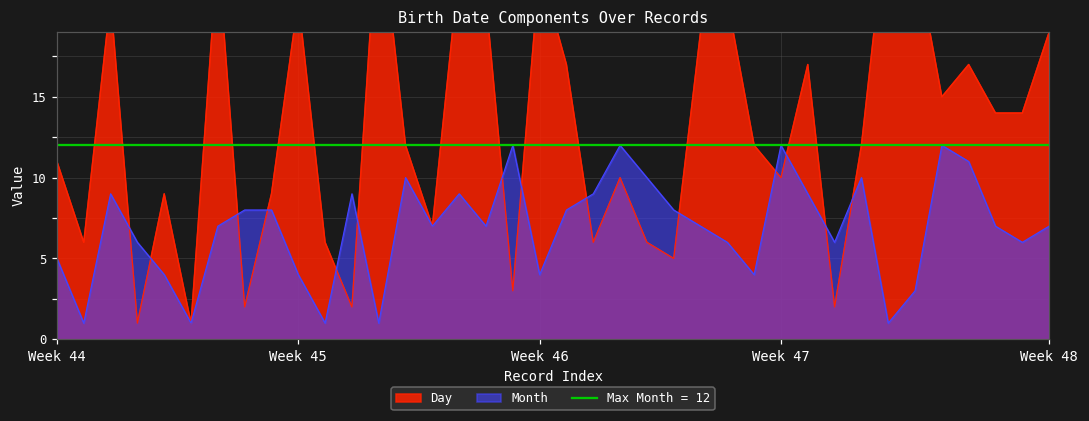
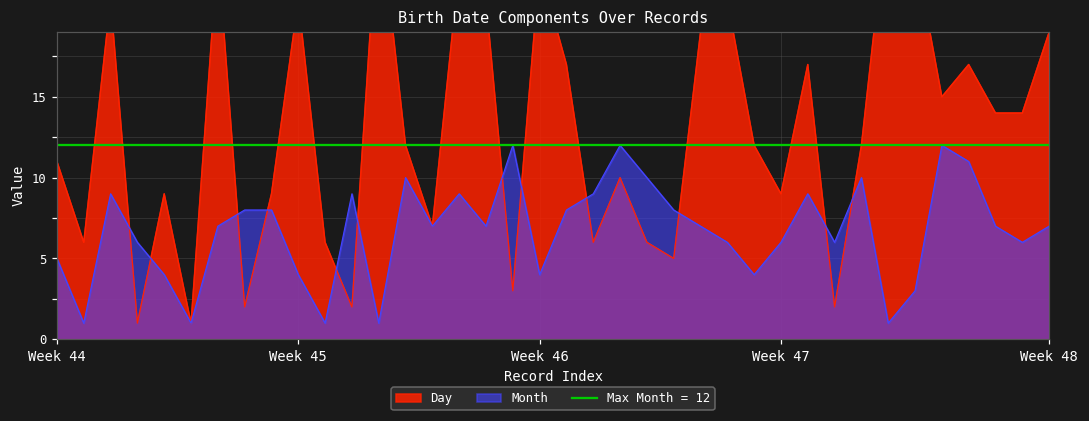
Day, Week 47: 10 -> 9
Month, Week 47: 12 -> 6
